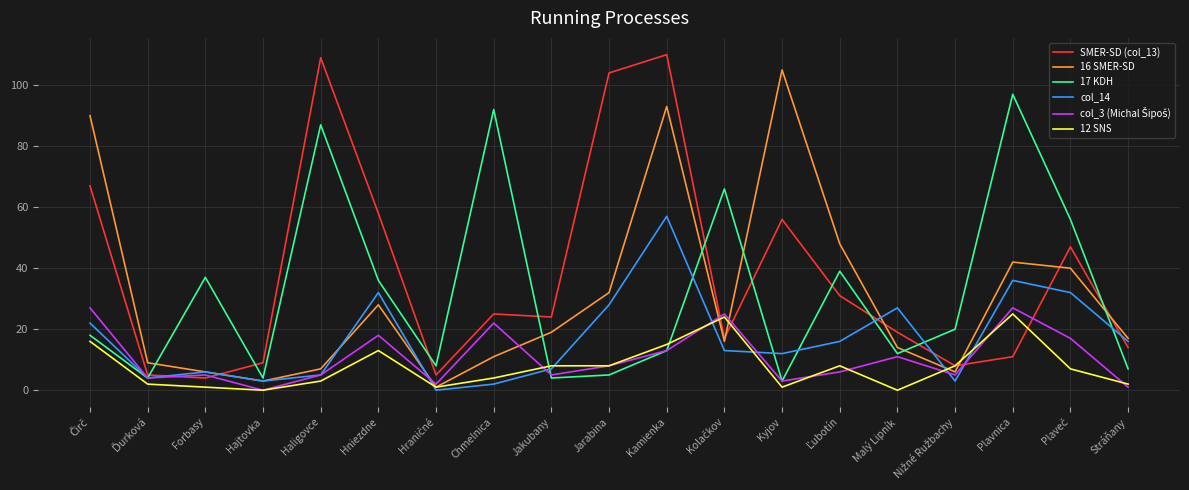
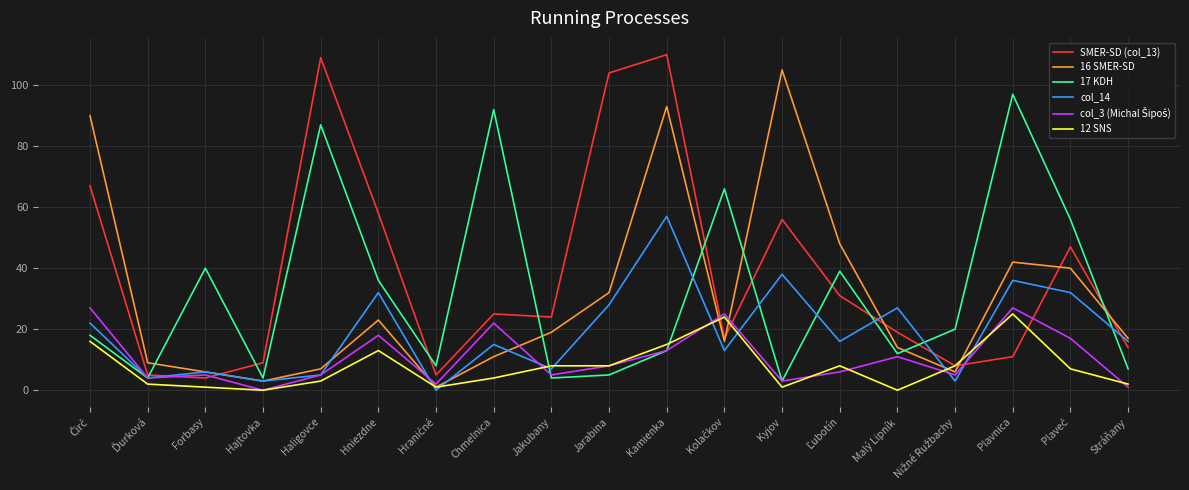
17 KDH, Forbasy: 37 -> 40
16 SMER-SD, Hniezdne: 28 -> 23
col_14, Chmelnica: 2 -> 15
col_14, Kyjov: 12 -> 38
